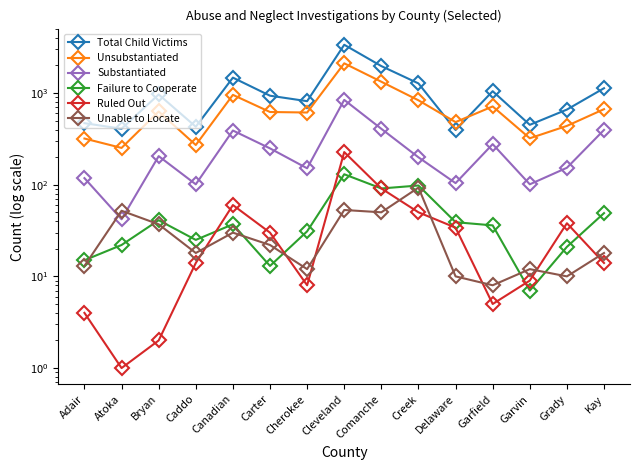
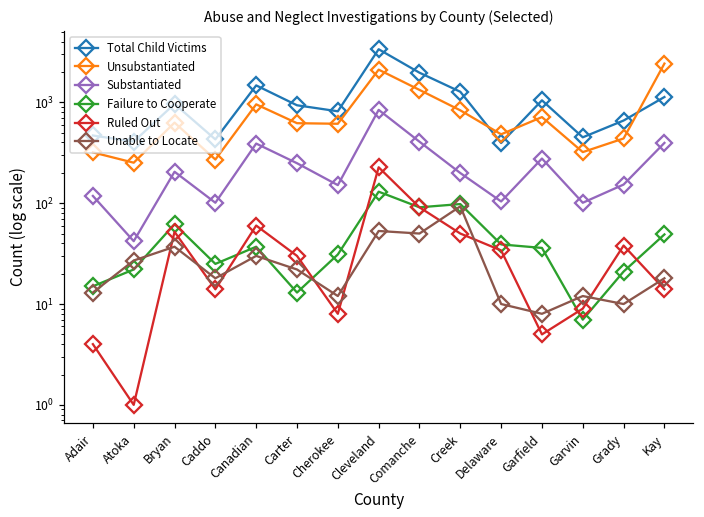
Unable to Locate, Atoka: 50 -> 27
Failure to Cooperate, Bryan: 40 -> 60
Ruled Out, Bryan: 2 -> 50
Unsubstantiated, Kay: 700 -> 2400
